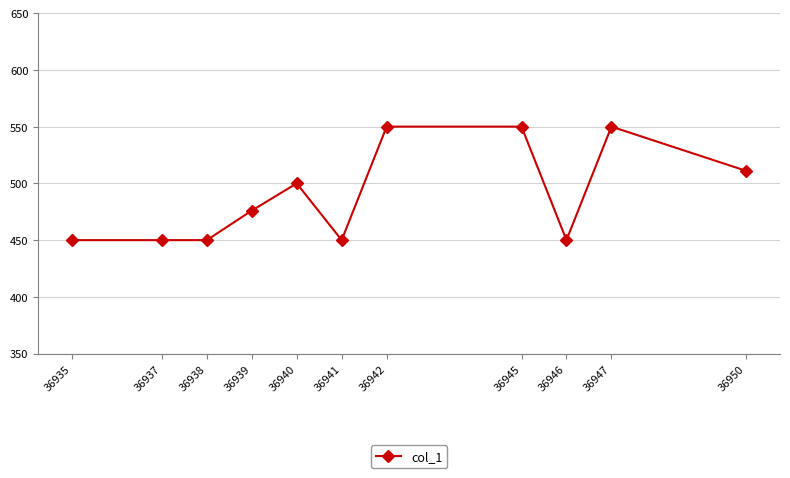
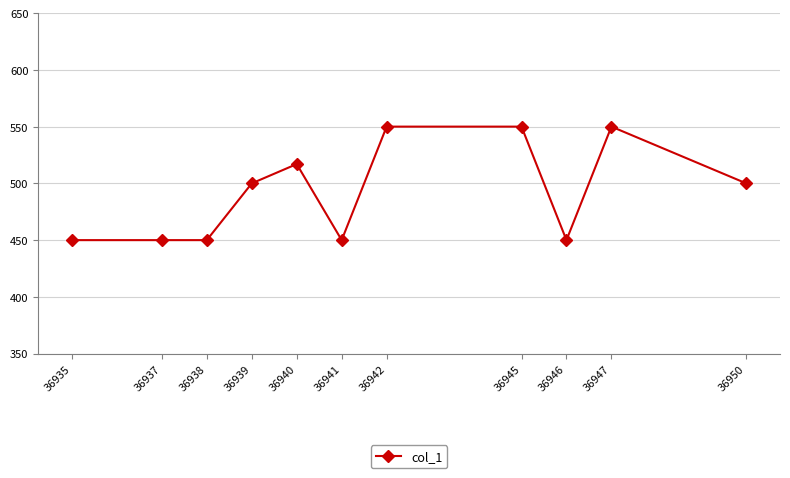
36939: 476 -> 500
36940: 500 -> 517
36950: 511 -> 500
